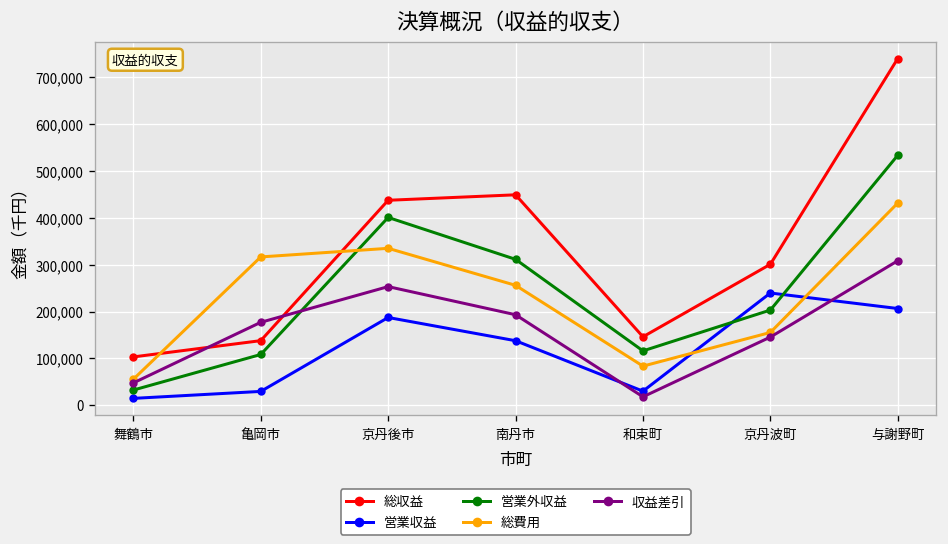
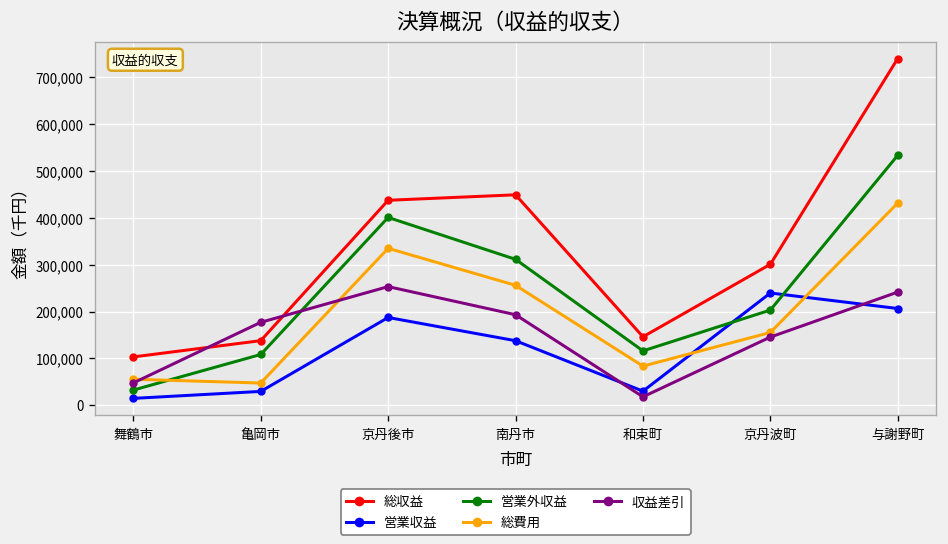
総費用, 亀岡市: 320,000 -> 50,000
収益差引, 与謝野町: 310,000 -> 240,000
